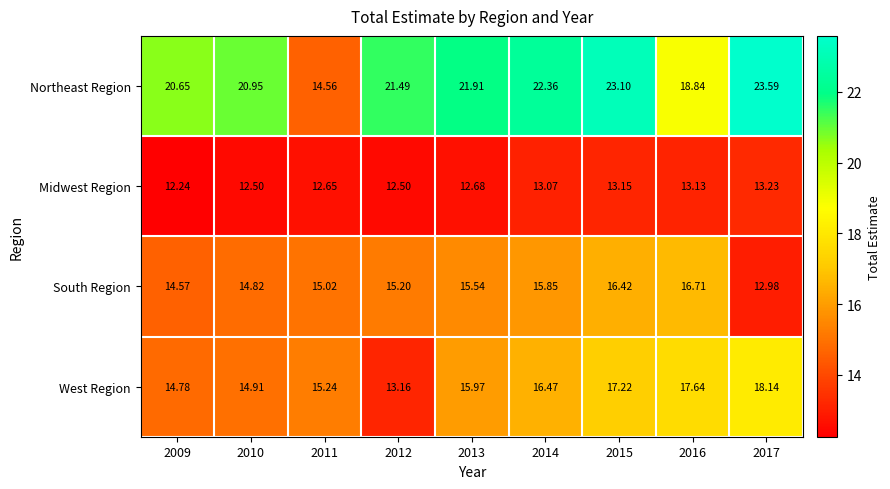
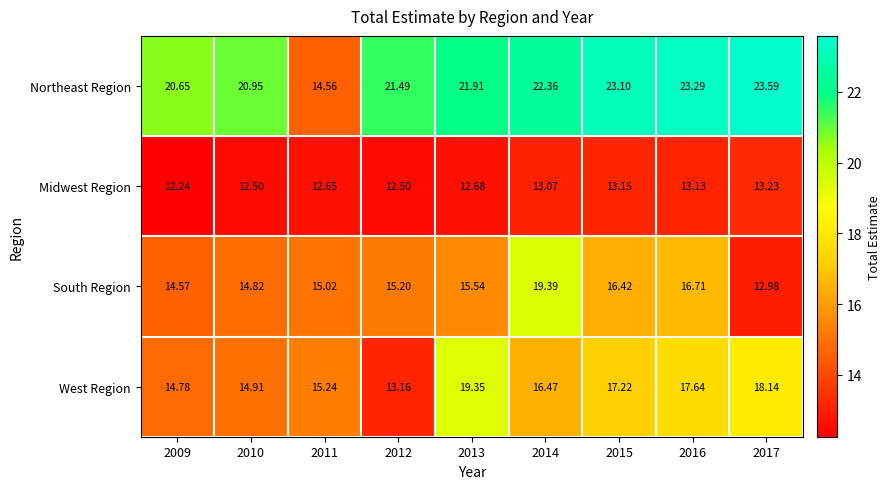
Northeast Region, 2016: 18.84 -> 23.29
South Region, 2014: 15.85 -> 19.39
West Region, 2013: 15.97 -> 19.35
